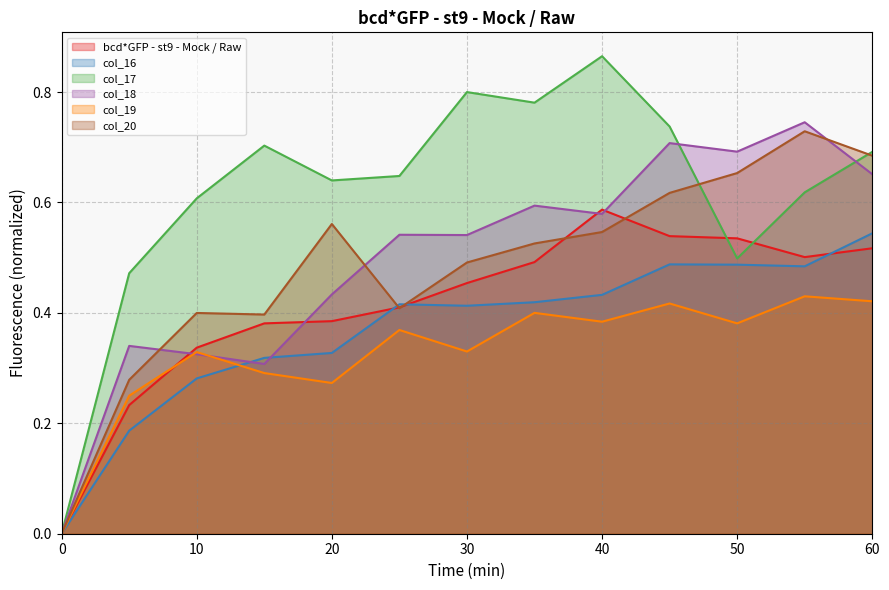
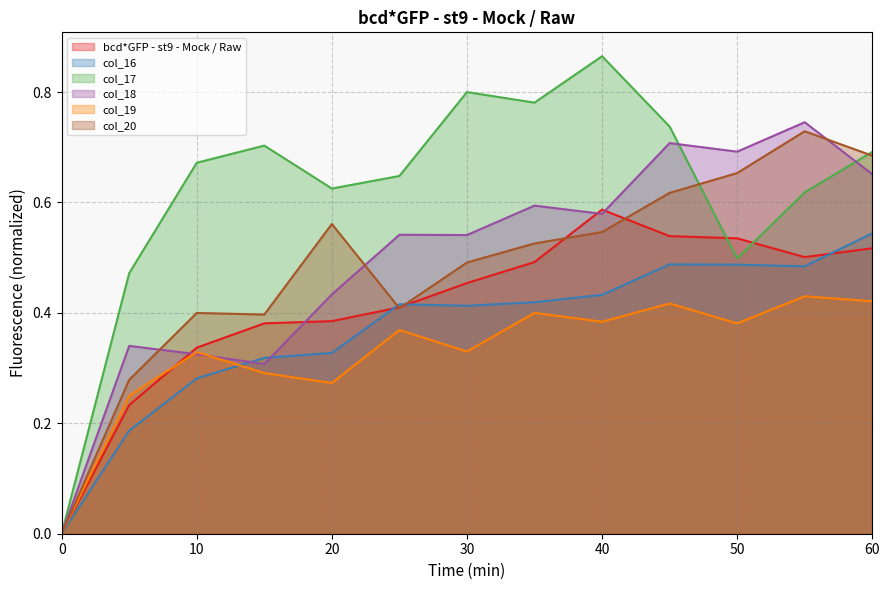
col_17, 10: 0.61 -> 0.67
col_17, 20: 0.64 -> 0.63
